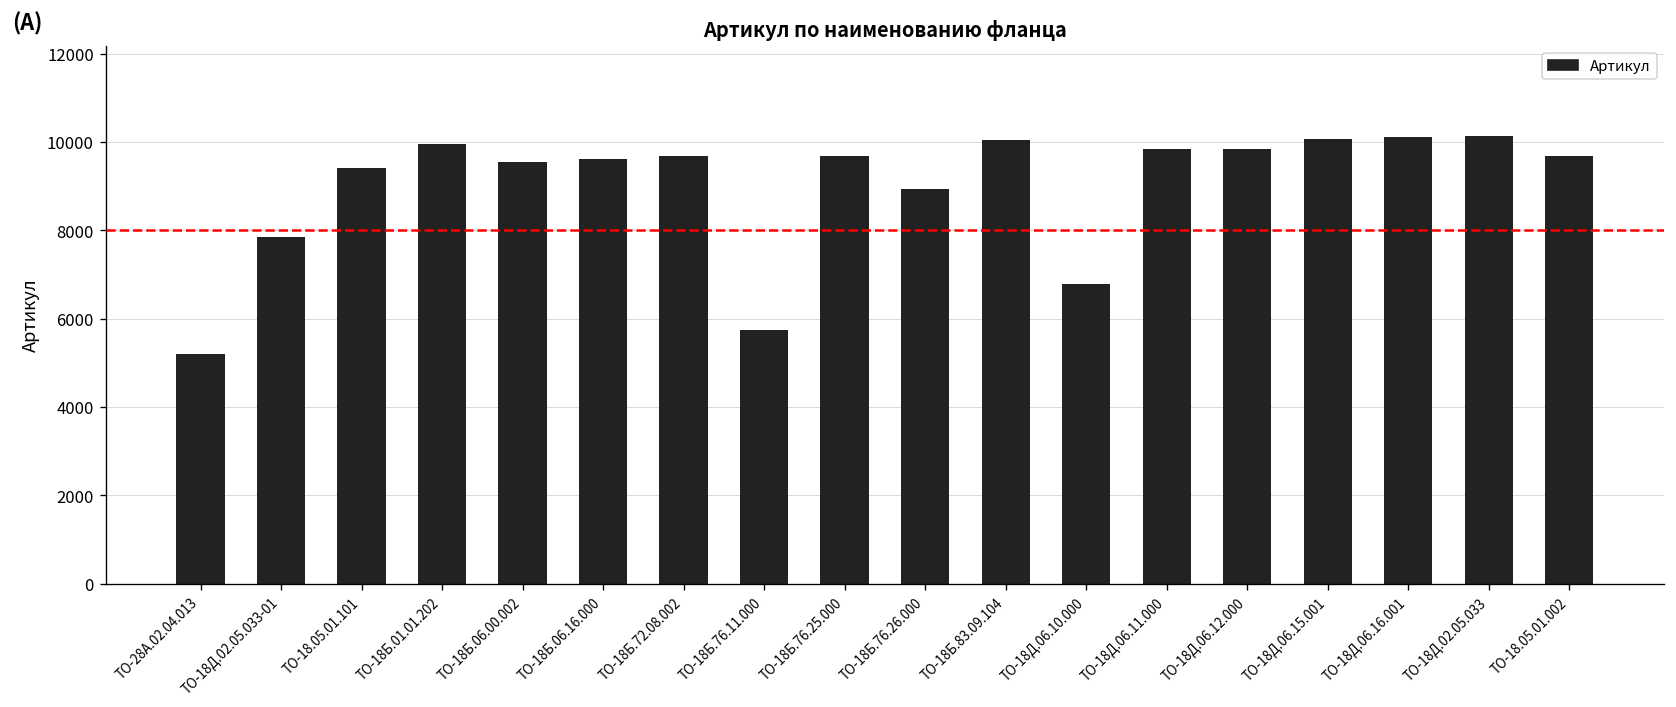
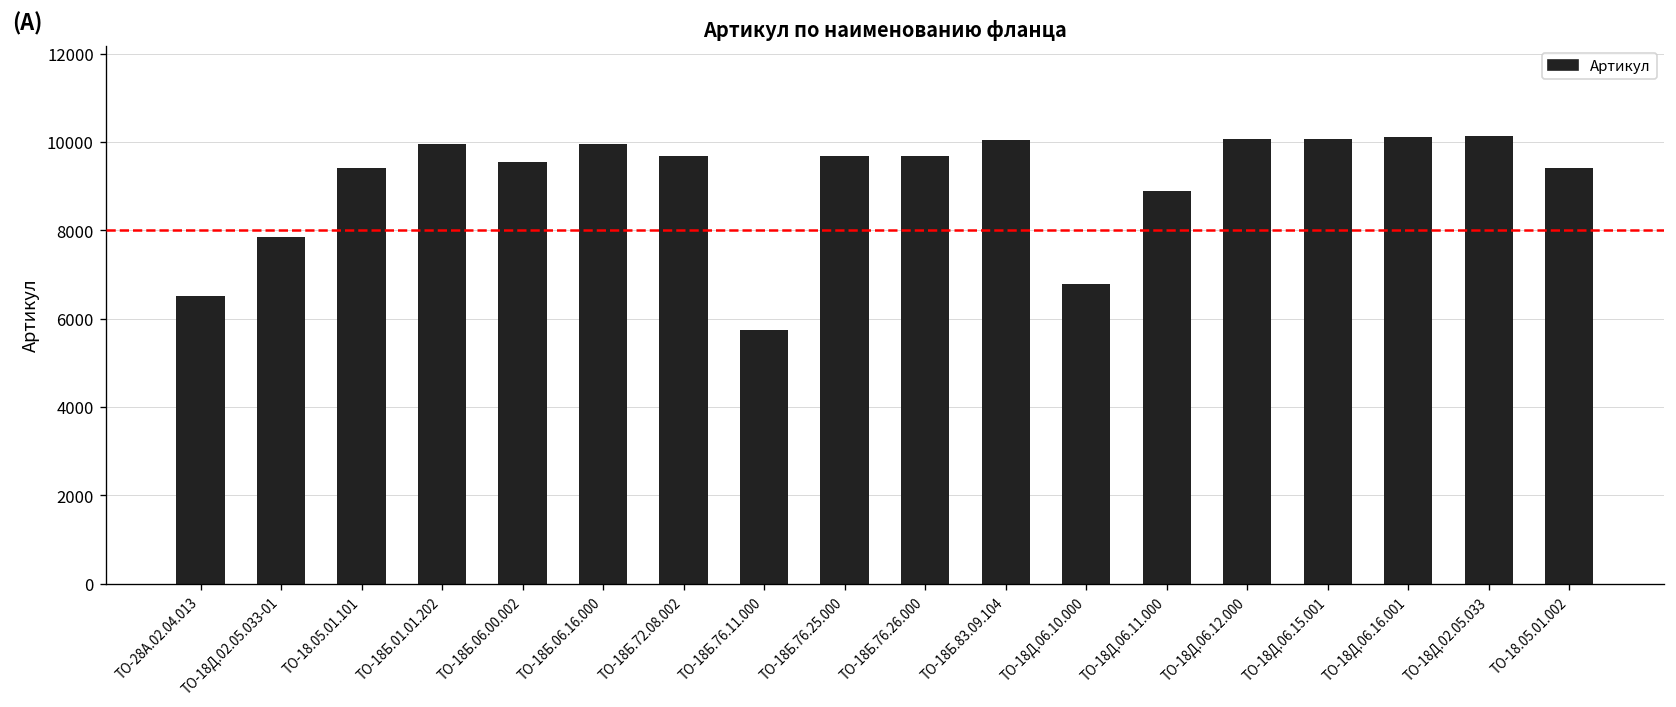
ТО-28А.02.04.013: 5200 -> 6500
ТО-18Б.06.16.000: 9600 -> 10000
ТО-18Б.76.26.000: 8900 -> 9700
ТО-18Д.06.11.000: 9800 -> 8900
ТО-18Д.06.12.000: 9800 -> 10100
ТО-18.05.01.002: 9700 -> 9400
